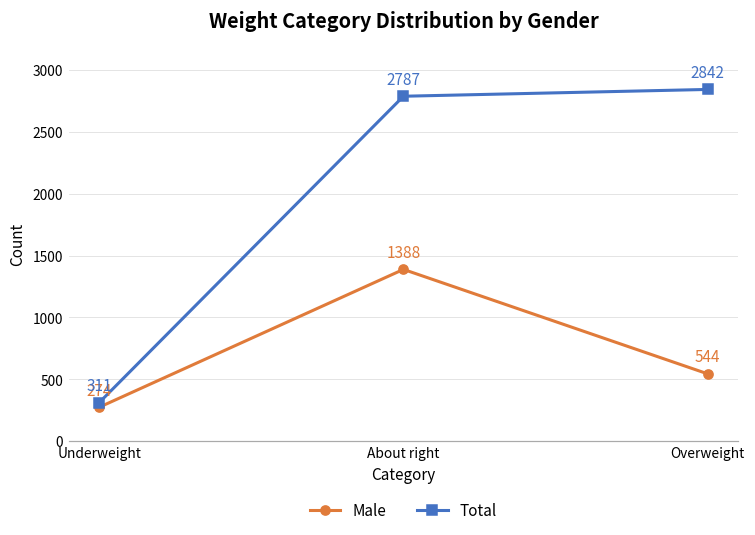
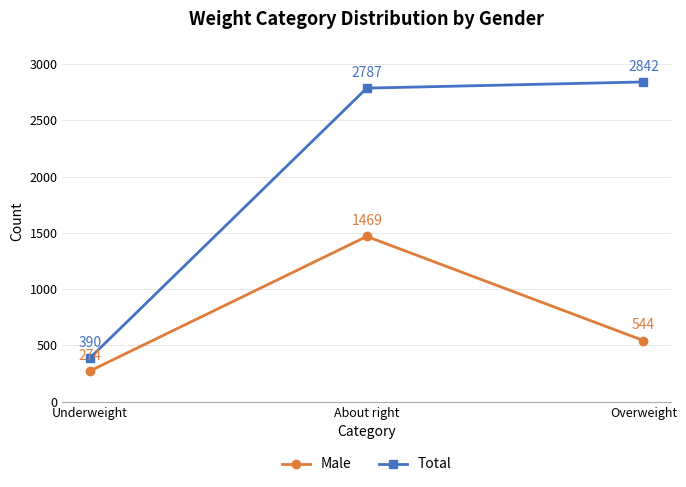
Total, Underweight: 311 -> 390
Male, About right: 1388 -> 1469
